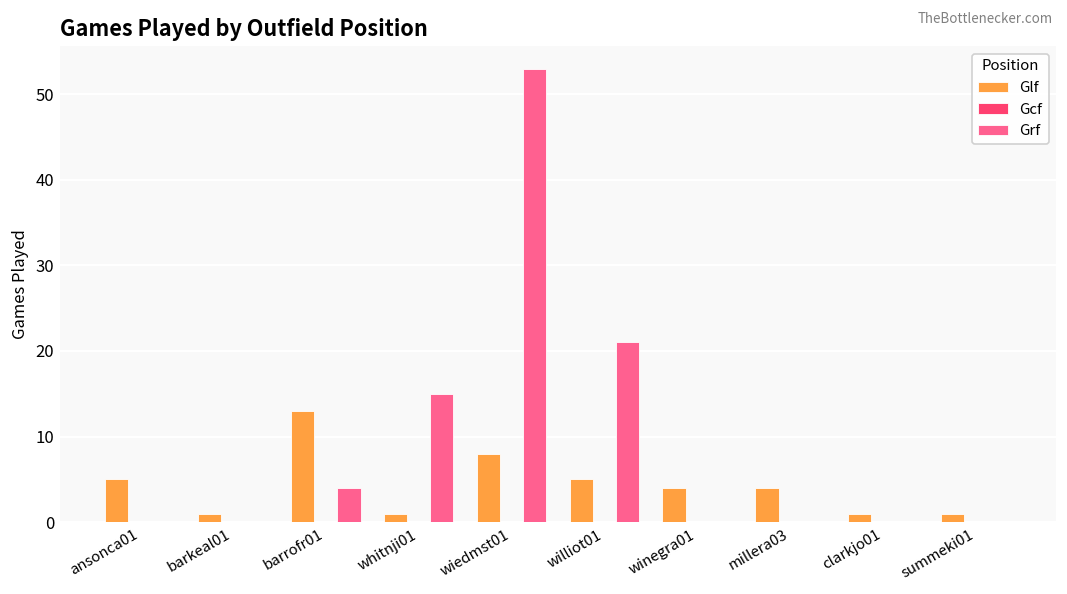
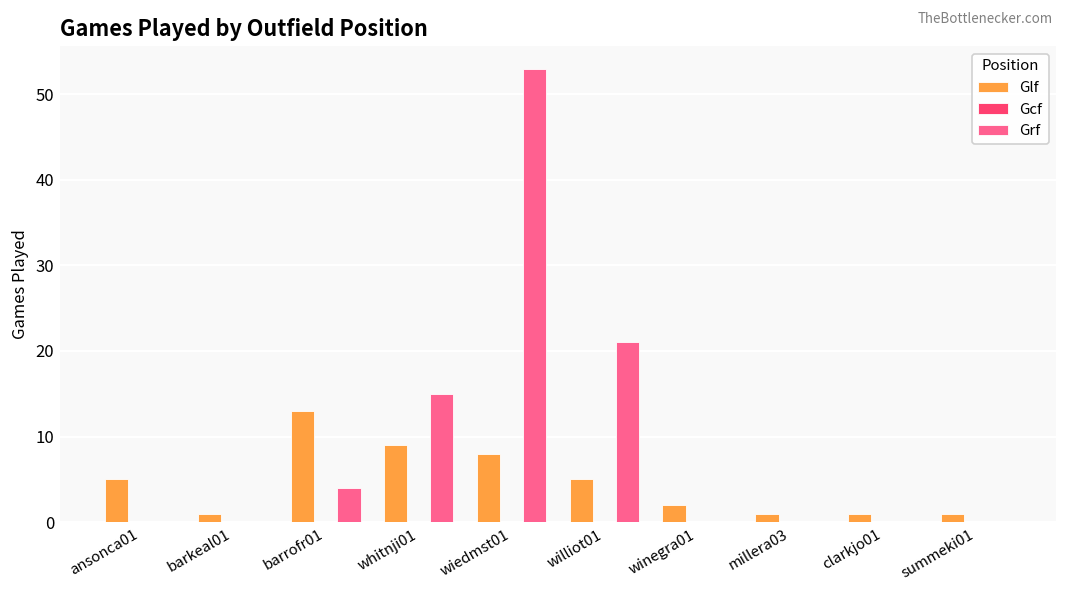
Glf, whitnji01: 1 -> 9
Glf, winegra01: 4 -> 2
Glf, millera03: 4 -> 1
